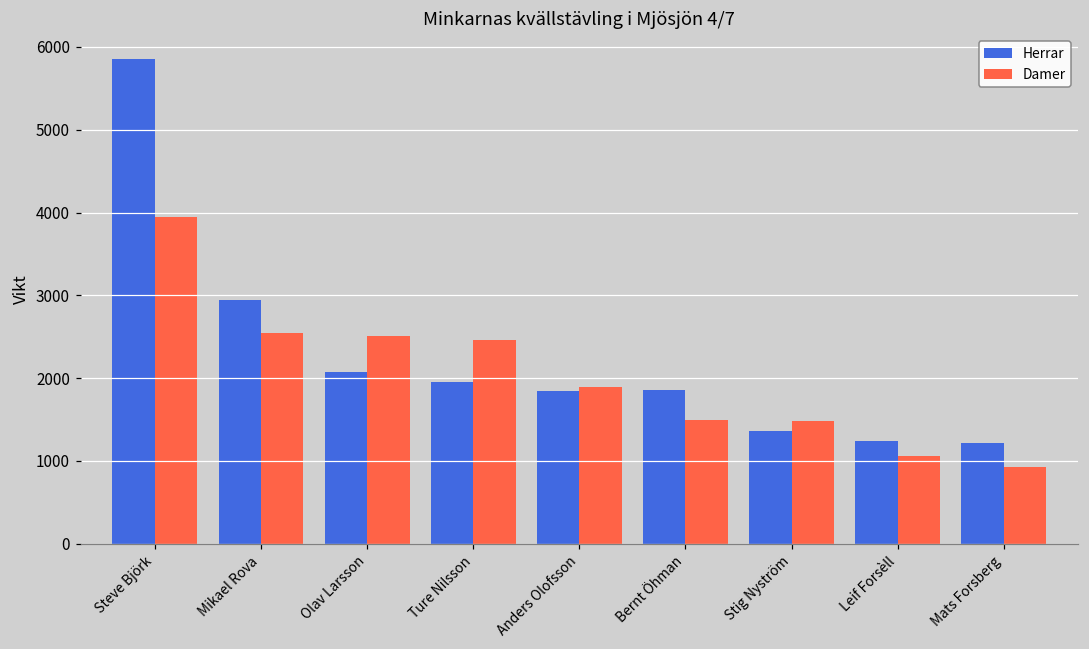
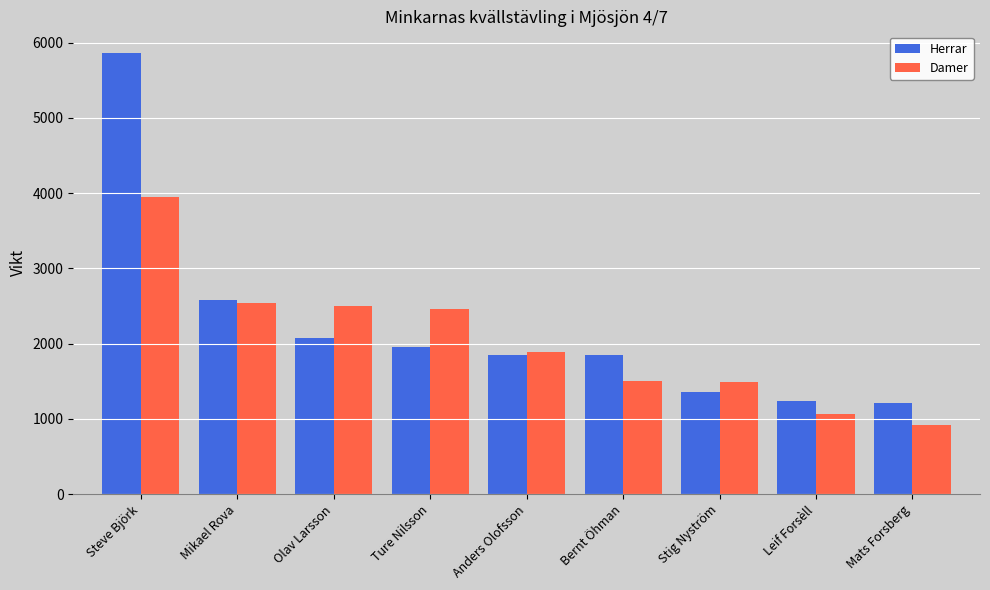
Herrar, Mikael Rova: 2900 -> 2600
